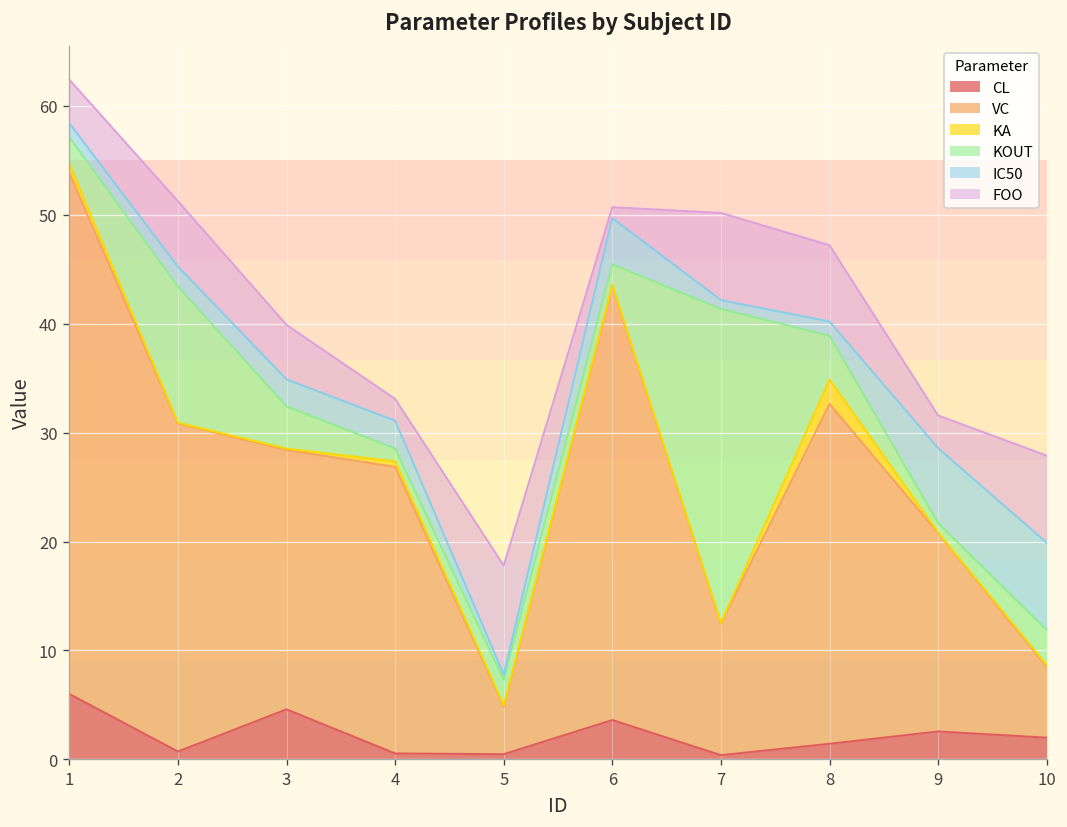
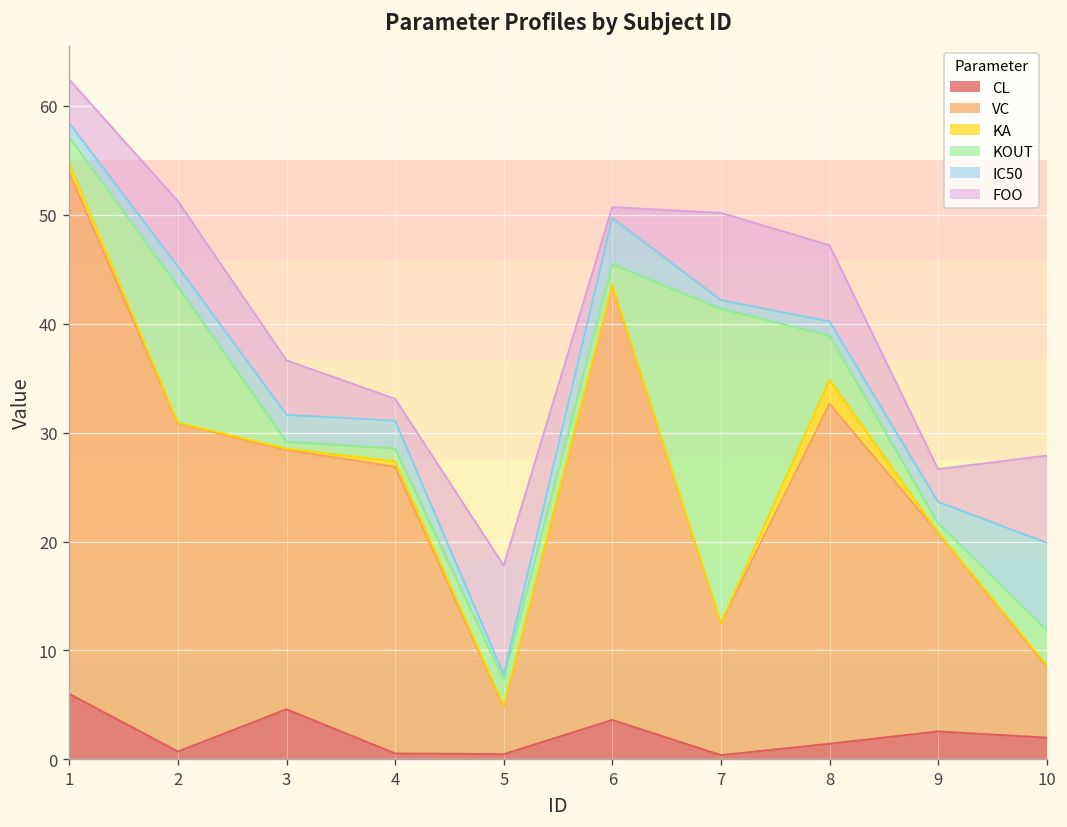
KOUT, 3: 4 -> 1
IC50, 9: 7 -> 2
